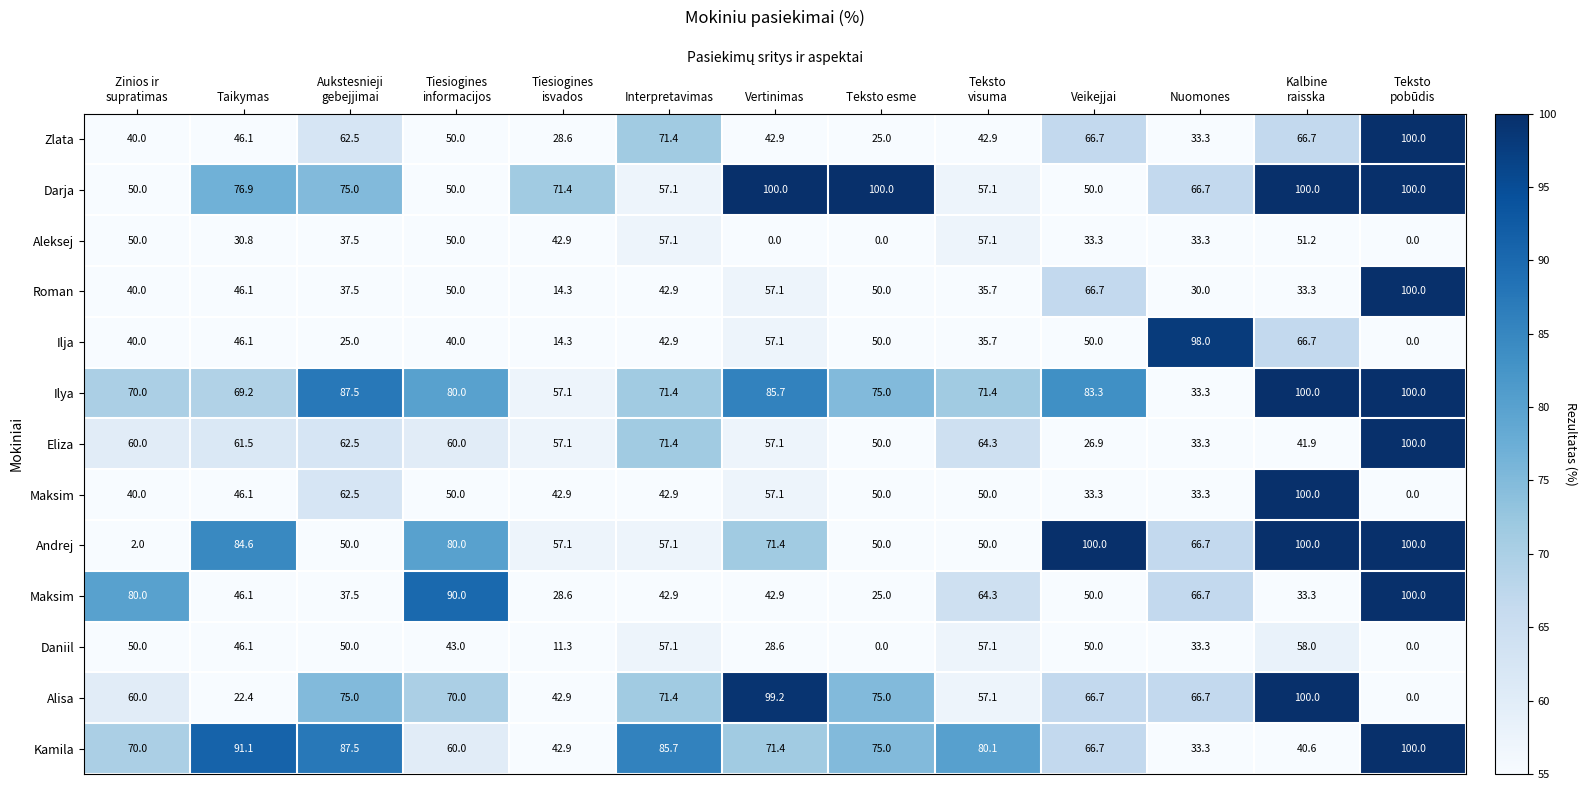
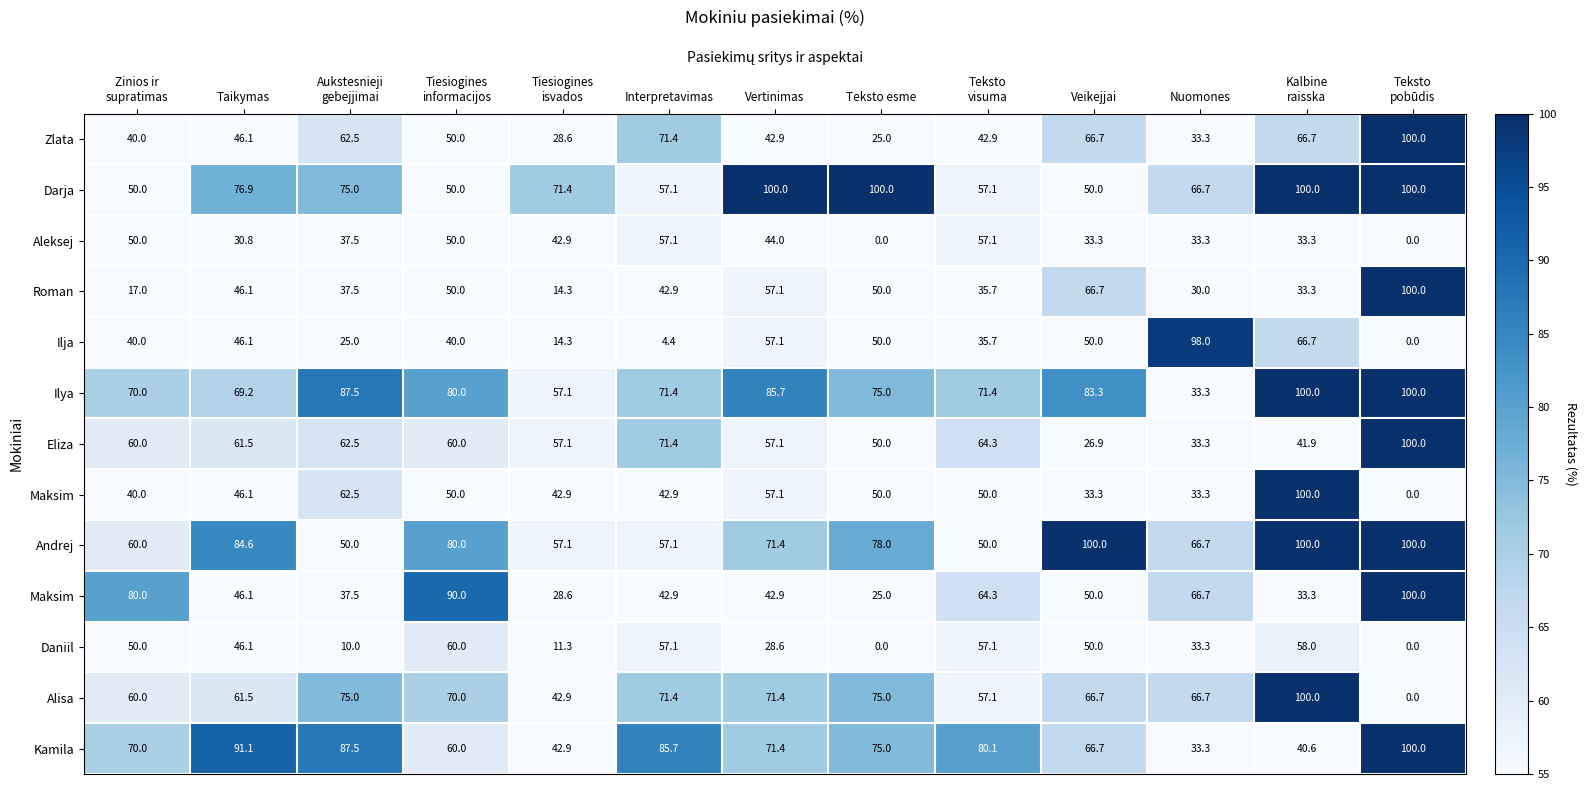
Aleksej, Vertinimas: 0.0 -> 44.0
Aleksej, Kalbine raisska: 51.2 -> 33.3
Roman, Zinios ir supratimas: 40.0 -> 17.0
Ilja, Interpretavimas: 42.9 -> 4.4
Andrej, Zinios ir supratimas: 2.0 -> 60.0
Andrej, Teksto esme: 50.0 -> 78.0
Daniil, Aukstesnieji gebejjimai: 50.0 -> 10.0
Daniil, Tiesiogines informacijos: 43.0 -> 60.0
Alisa, Taikymas: 22.4 -> 61.5
Alisa, Vertinimas: 99.2 -> 71.4
